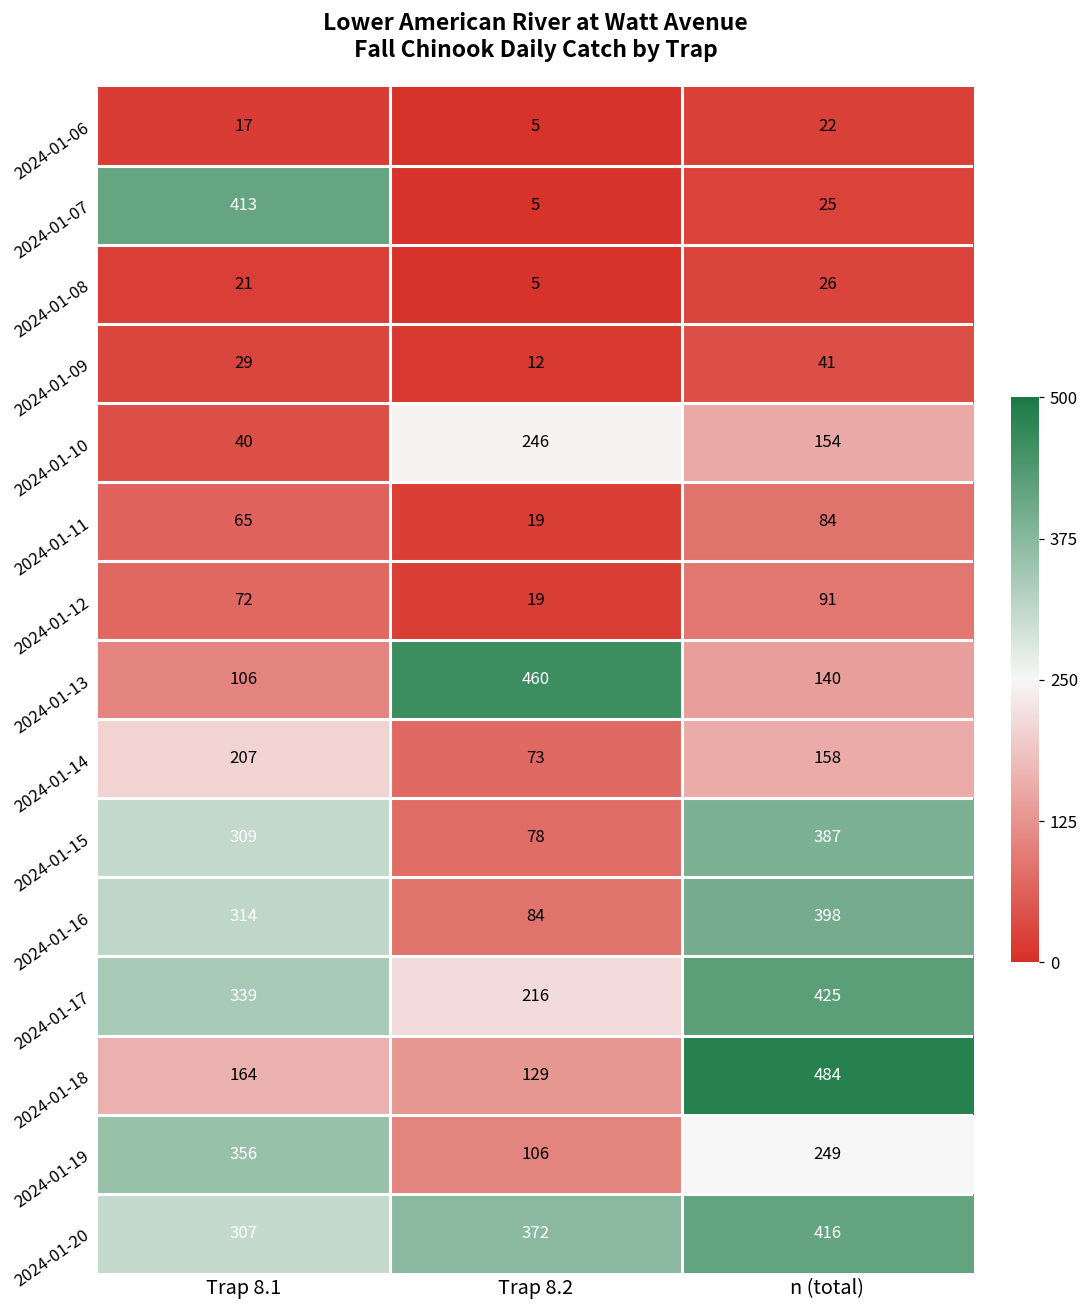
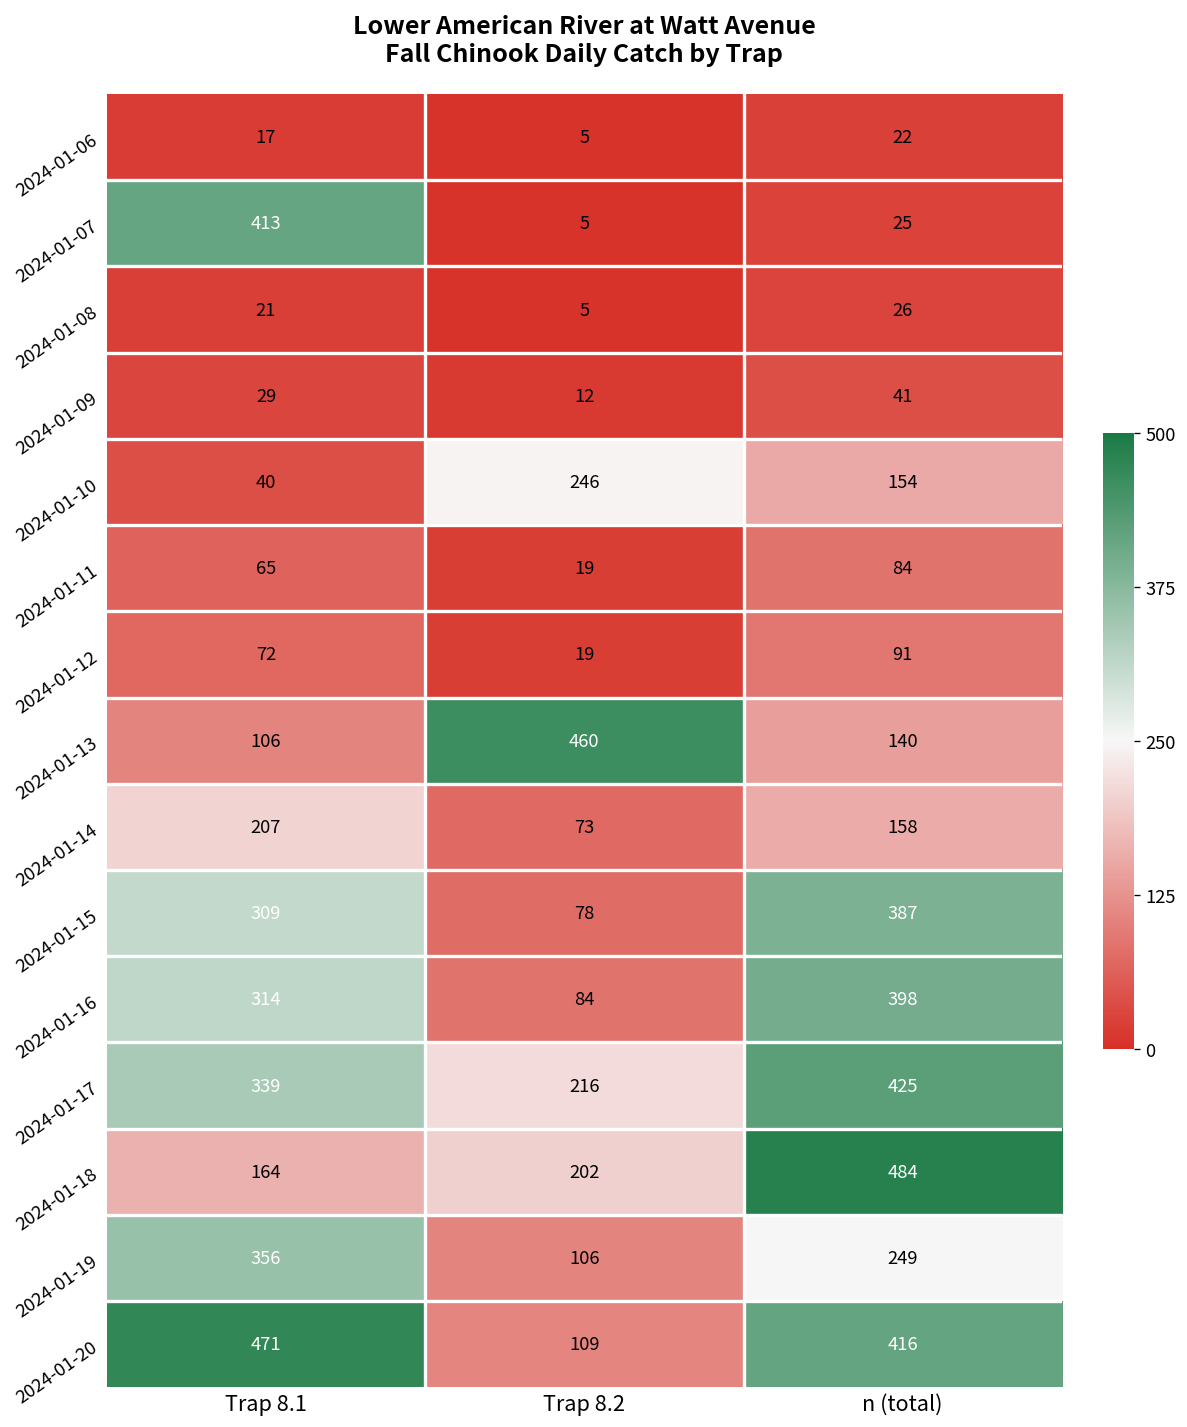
2024-01-18, Trap 8.2: 129 -> 202
2024-01-20, Trap 8.1: 307 -> 471
2024-01-20, Trap 8.2: 372 -> 109
